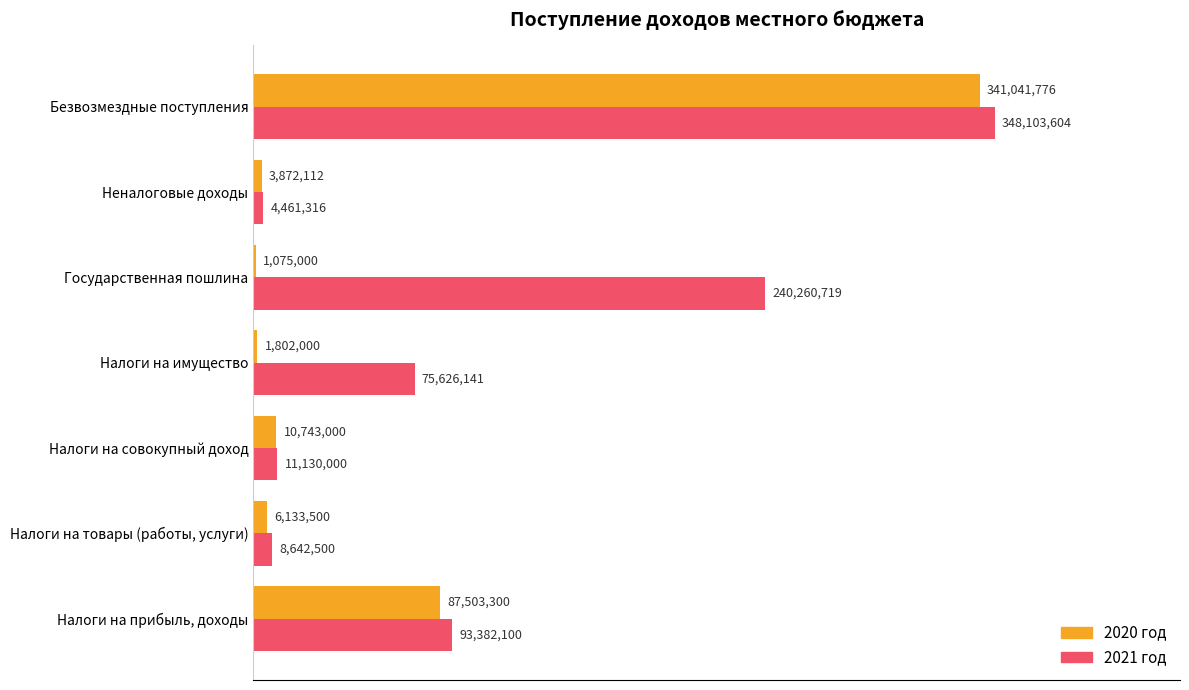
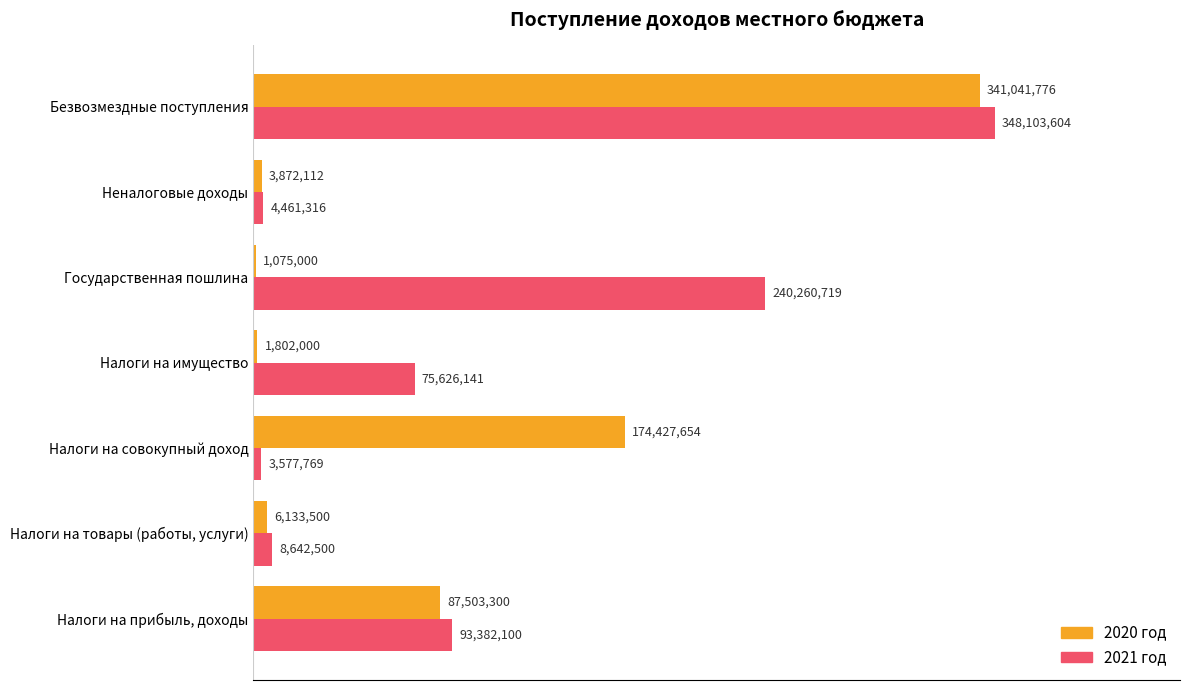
2020 год, Налоги на совокупный доход: 10,743,000 -> 174,427,654
2021 год, Налоги на совокупный доход: 11,130,000 -> 3,577,769
